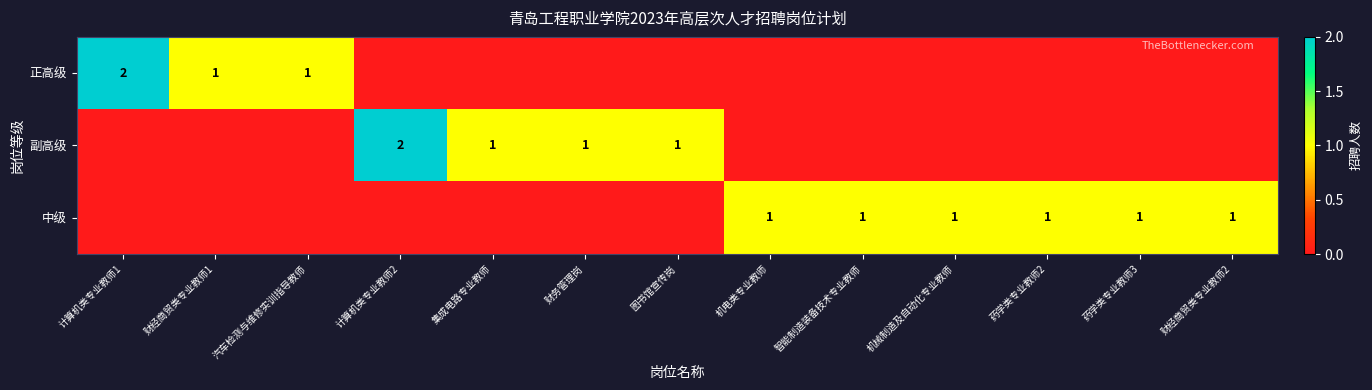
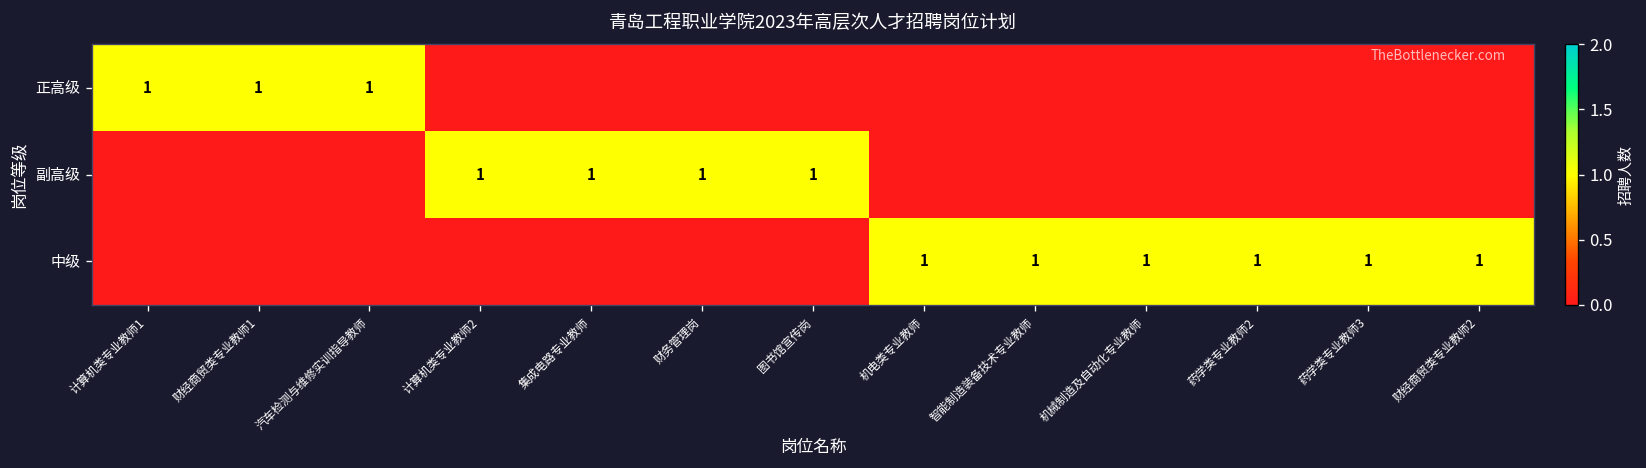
正高级, 计算机类专业教师1: 2 -> 1
副高级, 计算机类专业教师2: 2 -> 1
